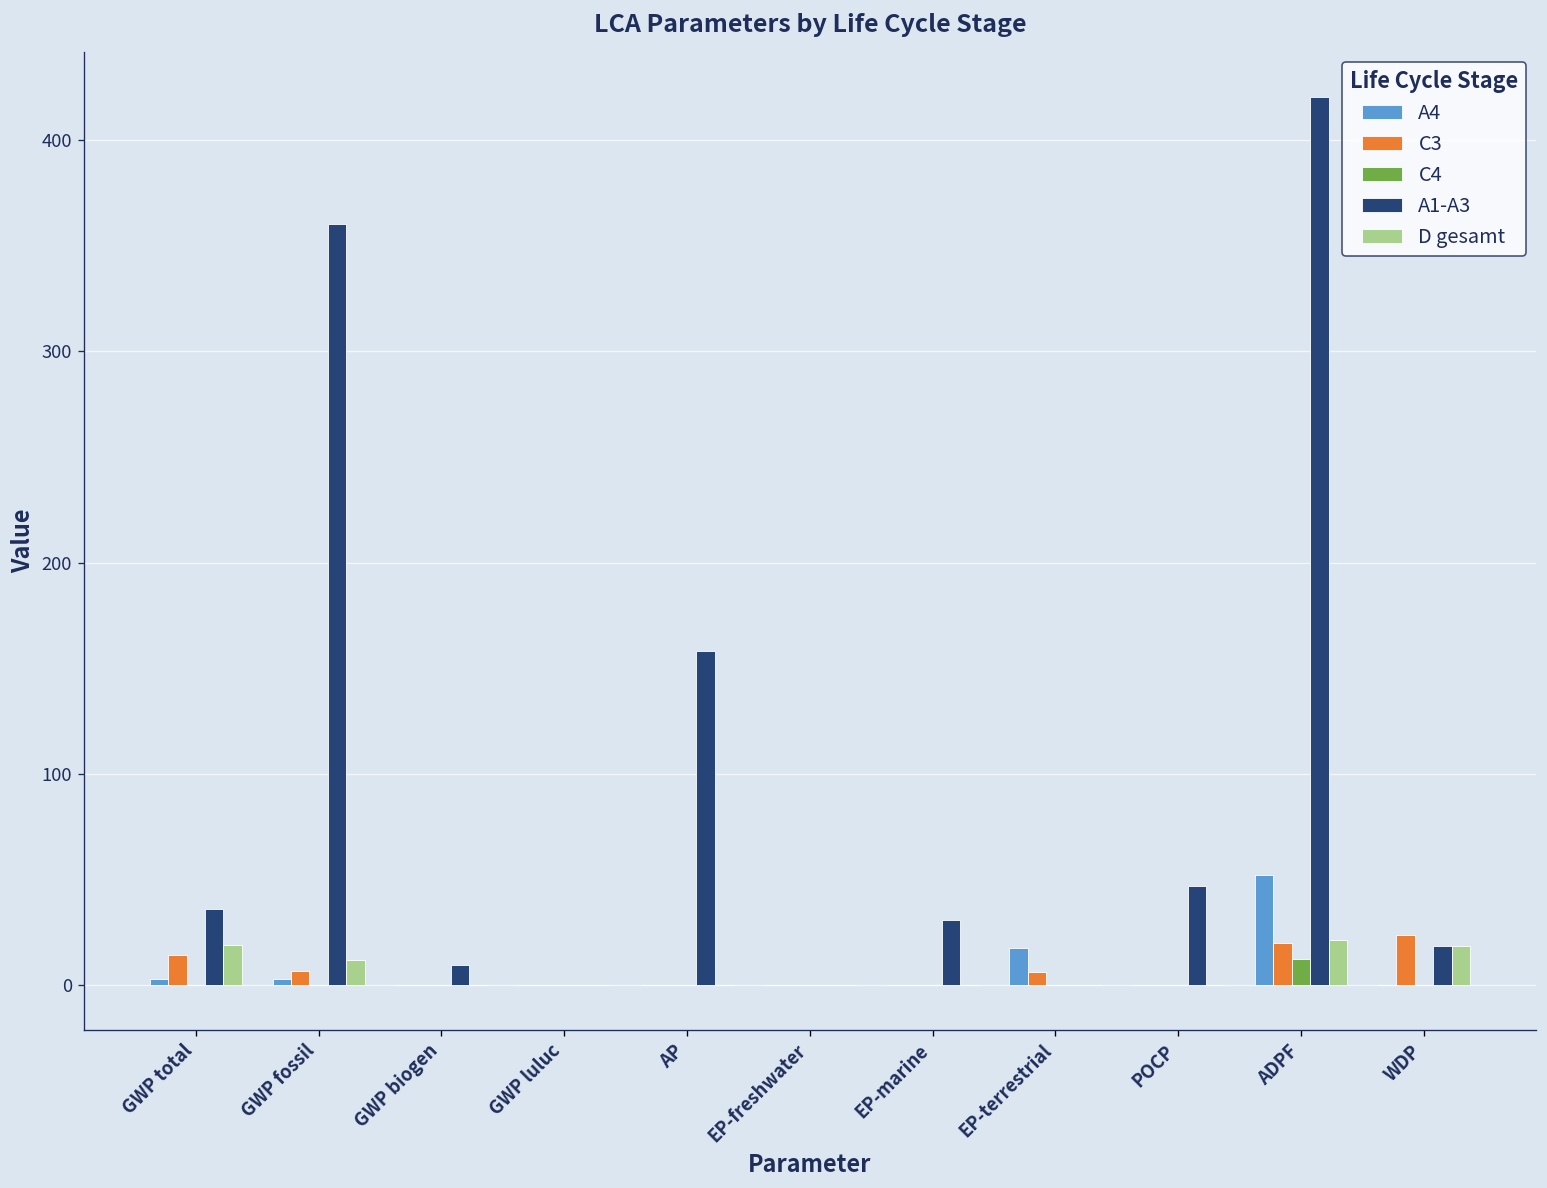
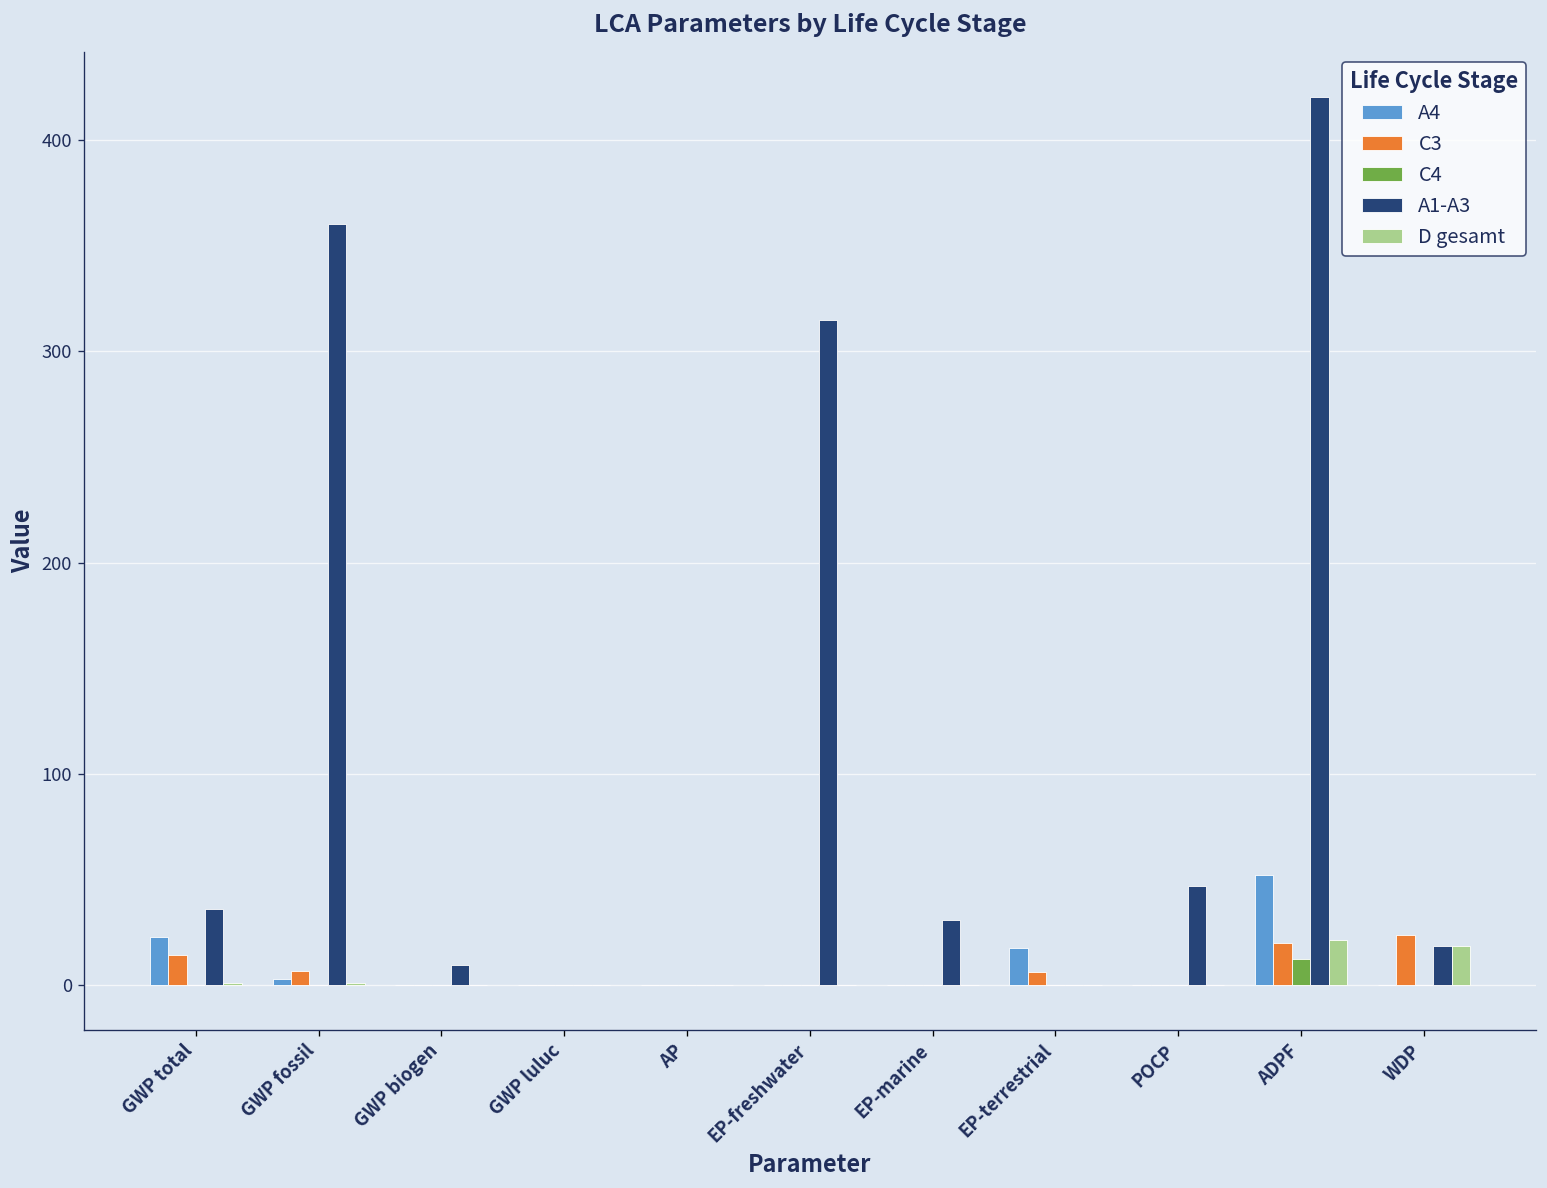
A4, GWP total: 3 -> 23
D gesamt, GWP total: 19 -> 1
D gesamt, GWP fossil: 12 -> 1
A1-A3, AP: 158 -> 0
A1-A3, EP-freshwater: 0 -> 315
